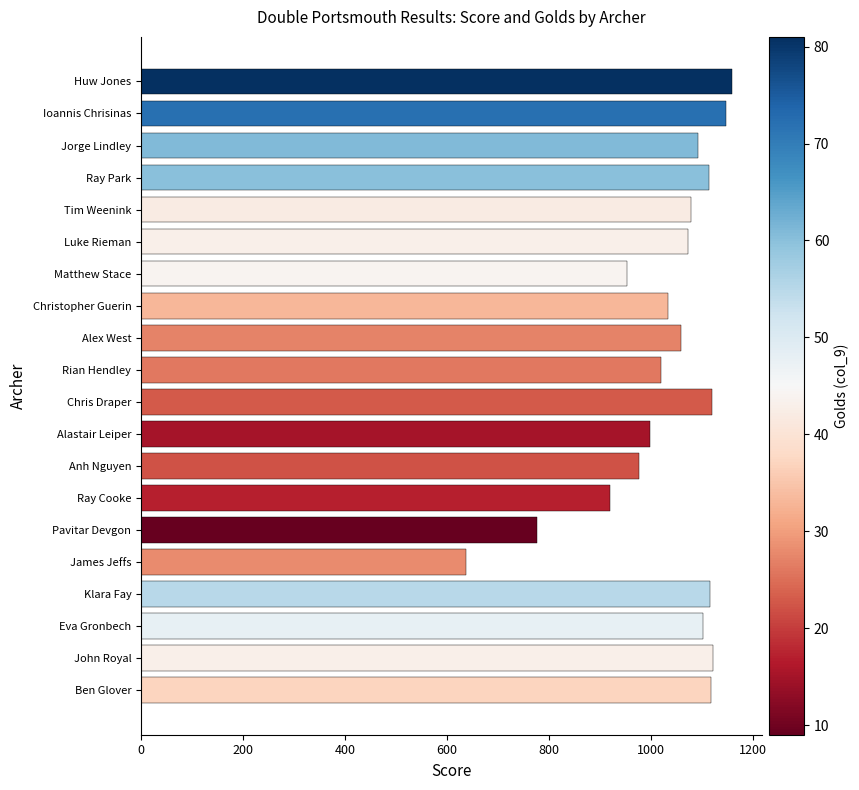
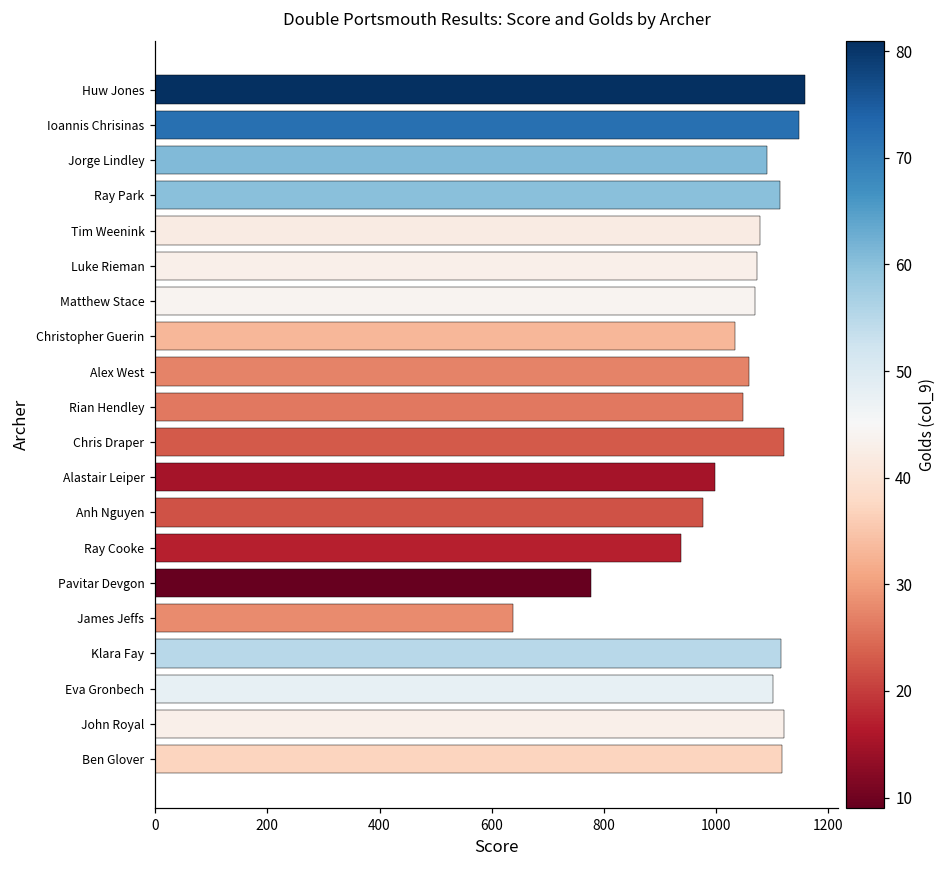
Matthew Stace: 950 -> 1070
Rian Hendley: 1020 -> 1050
Ray Cooke: 920 -> 940
